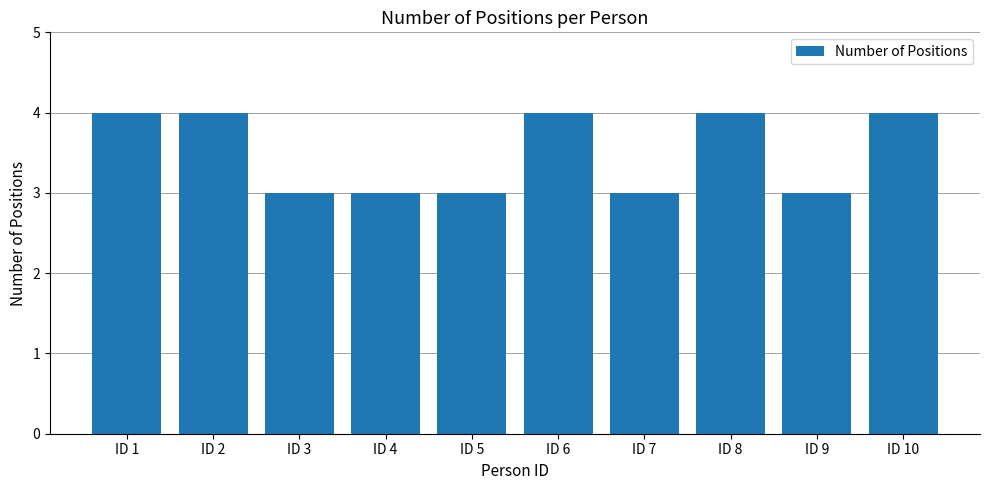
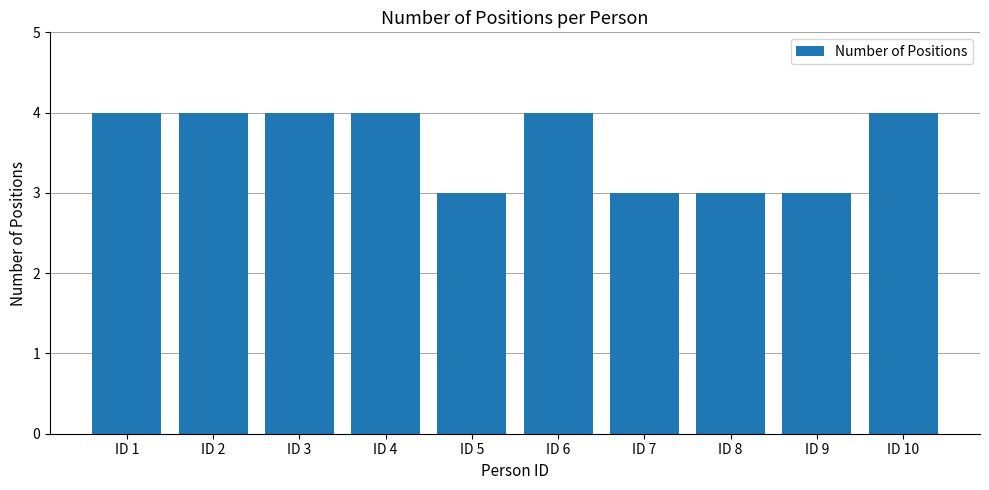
ID 3: 3 -> 4
ID 4: 3 -> 4
ID 8: 4 -> 3
